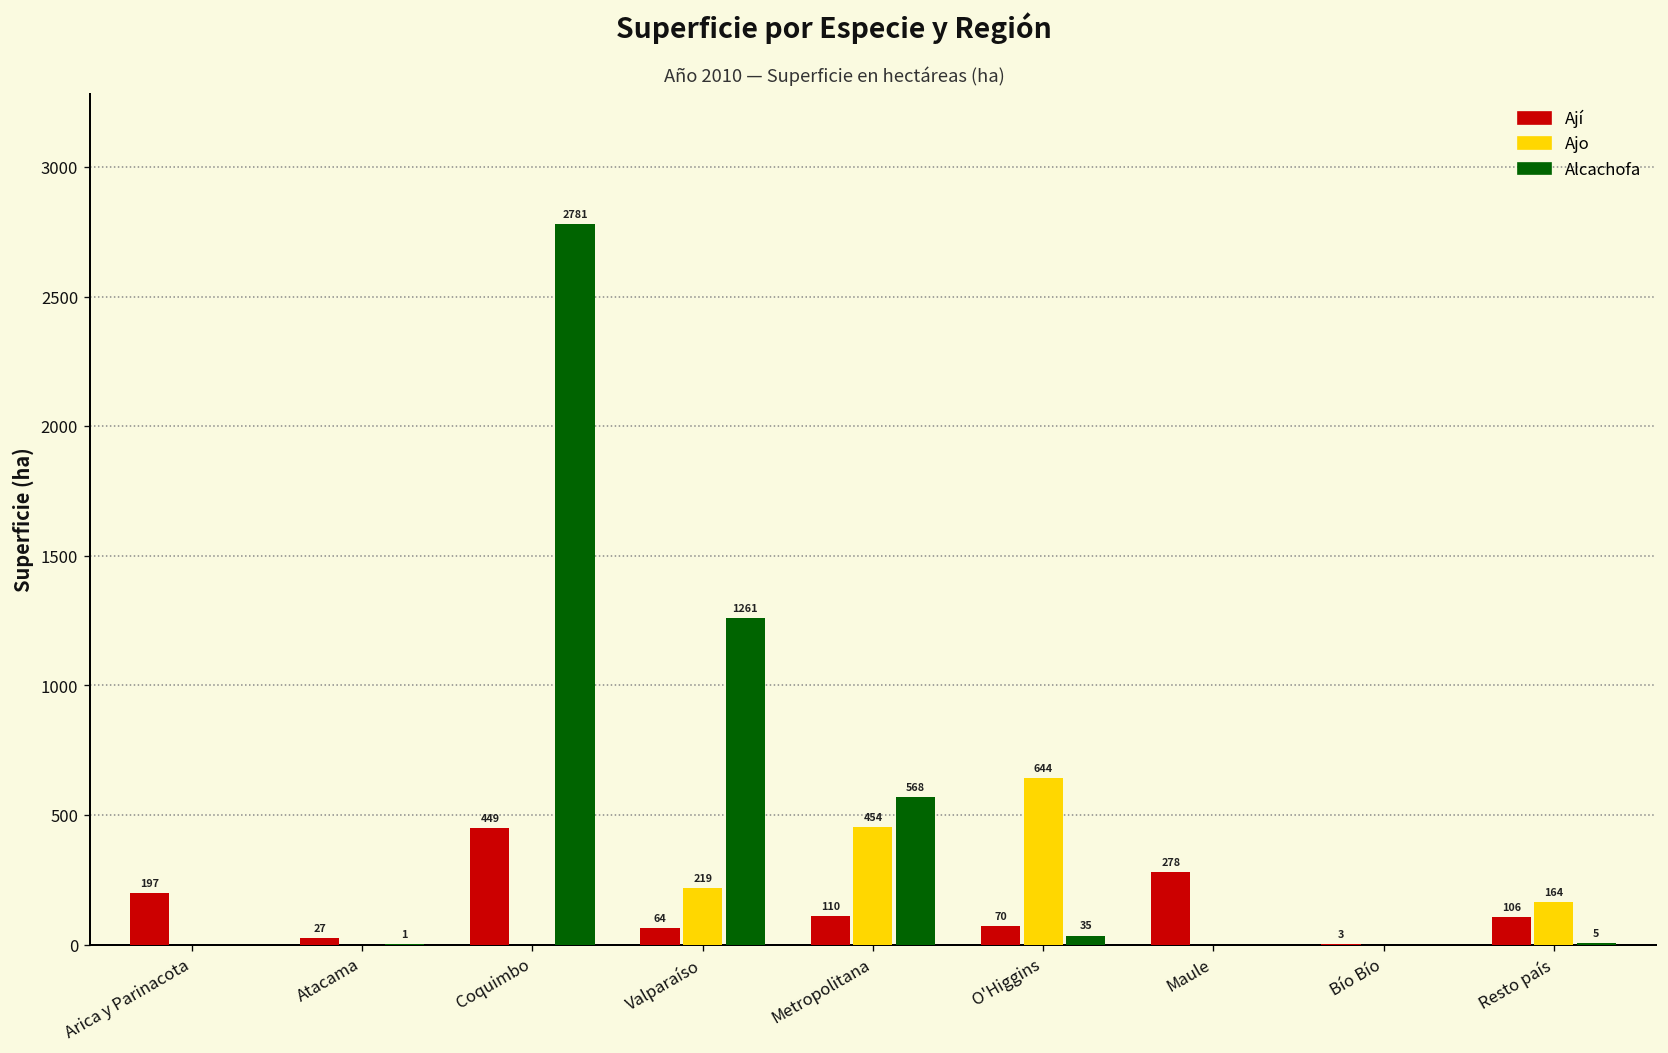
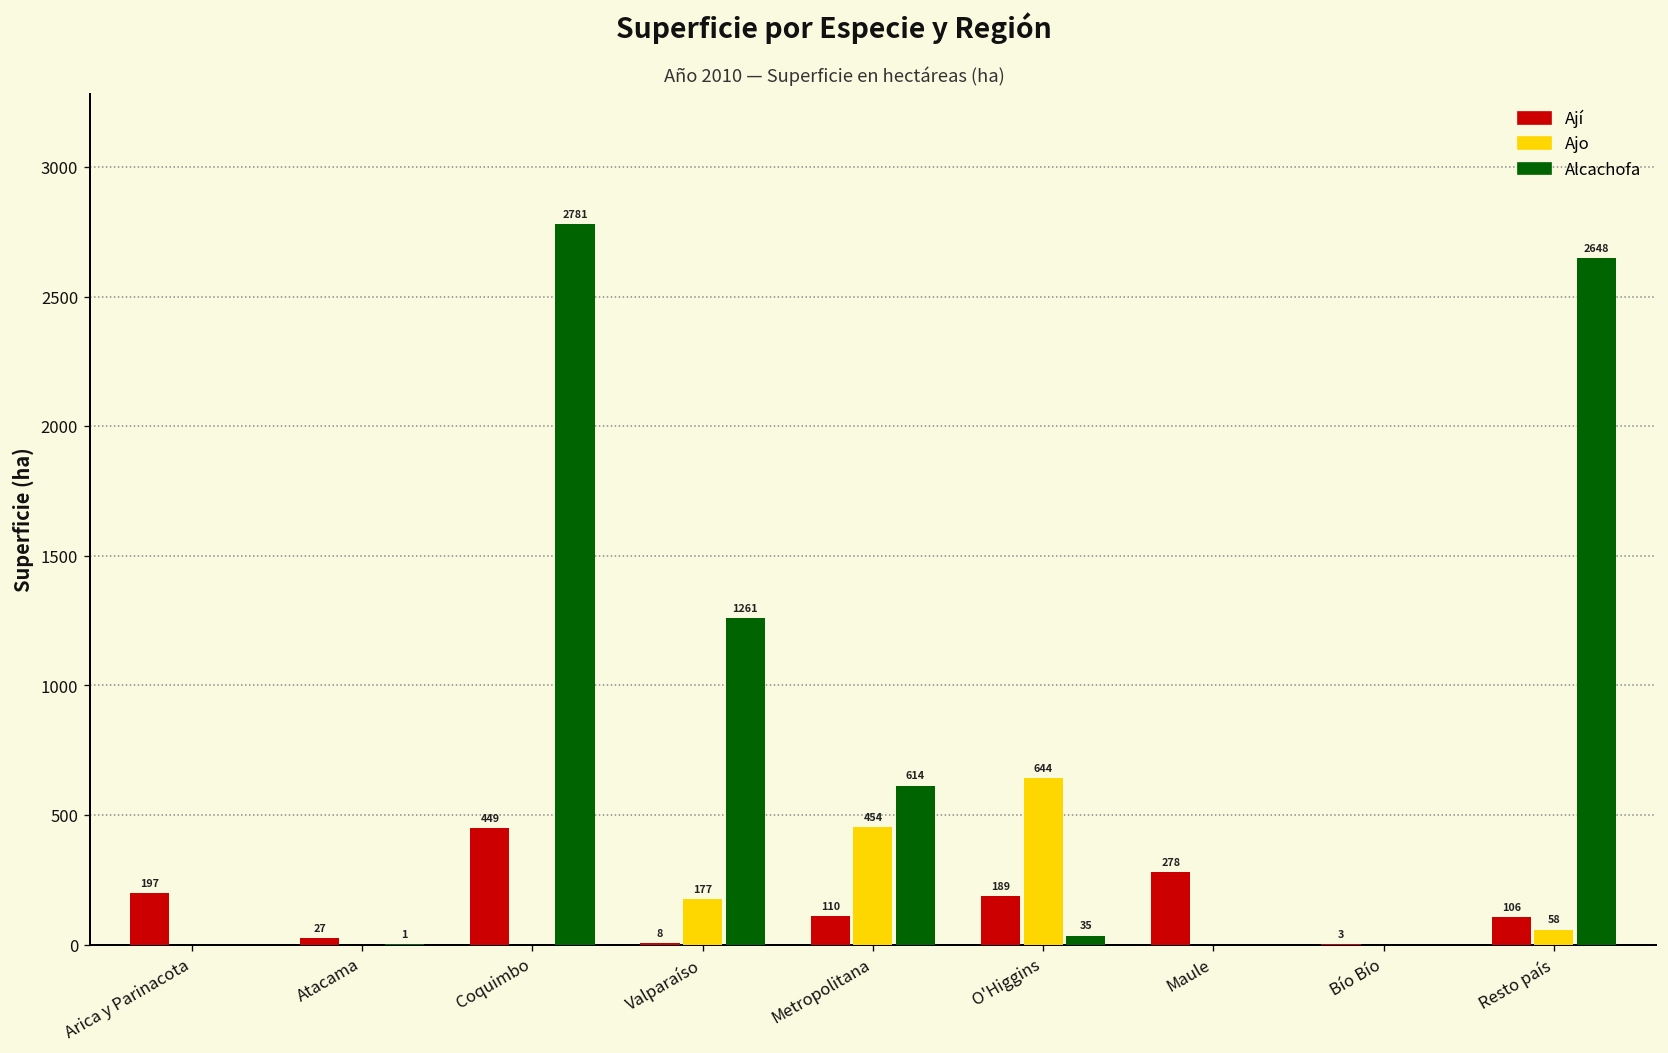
Ají, Valparaíso: 64 -> 8
Ajo, Valparaíso: 219 -> 177
Alcachofa, Metropolitana: 568 -> 614
Ají, O'Higgins: 70 -> 189
Ajo, Resto país: 164 -> 58
Alcachofa, Resto país: 5 -> 2648
